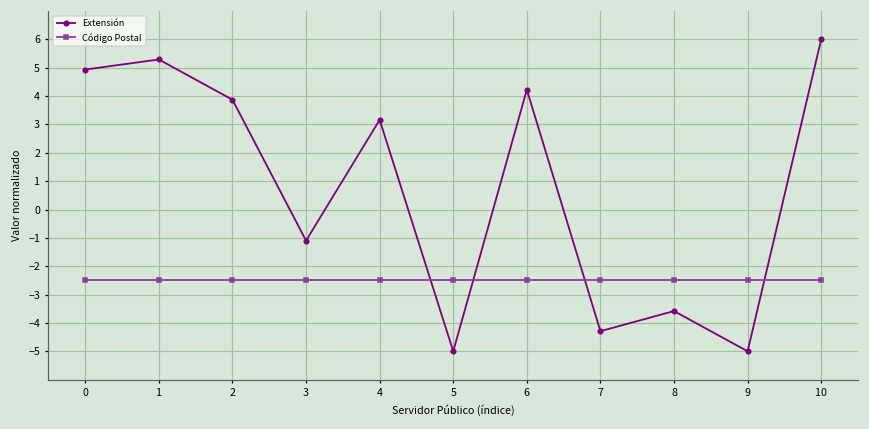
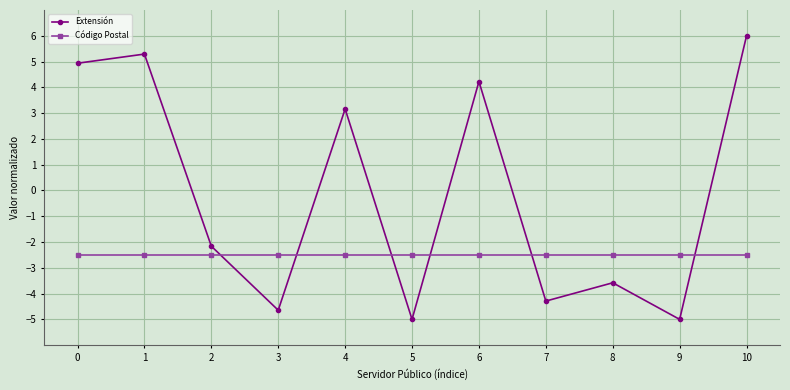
Extensión, 2: 3.9 -> -2.2
Extensión, 3: -1.1 -> -4.6
